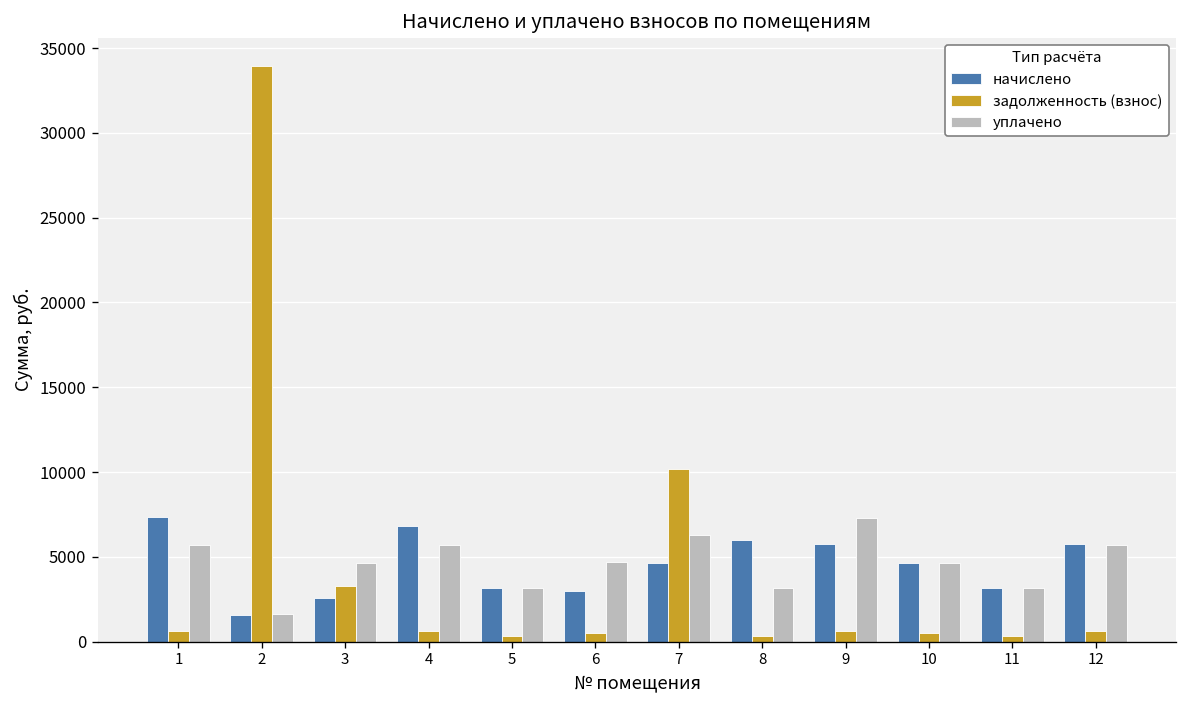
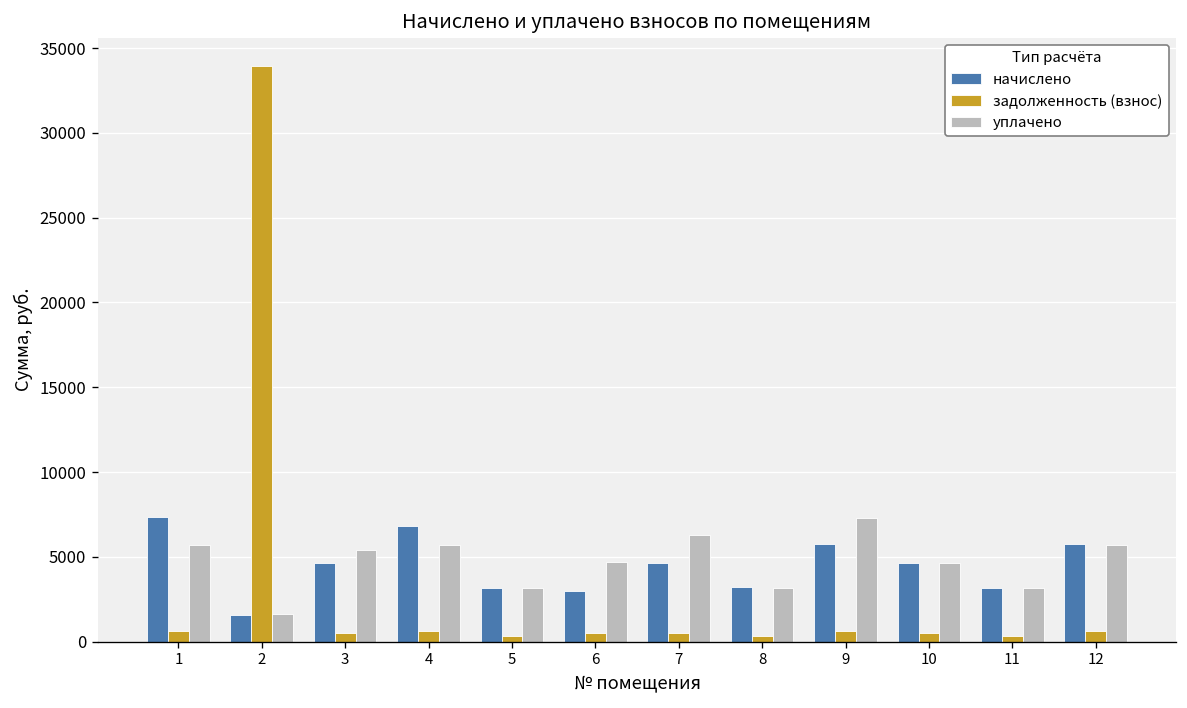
начислено, 3: 2600 -> 4700
задолженность (взнос), 3: 3300 -> 500
уплачено, 3: 4600 -> 5400
задолженность (взнос), 7: 10200 -> 500
начислено, 8: 6000 -> 3200
